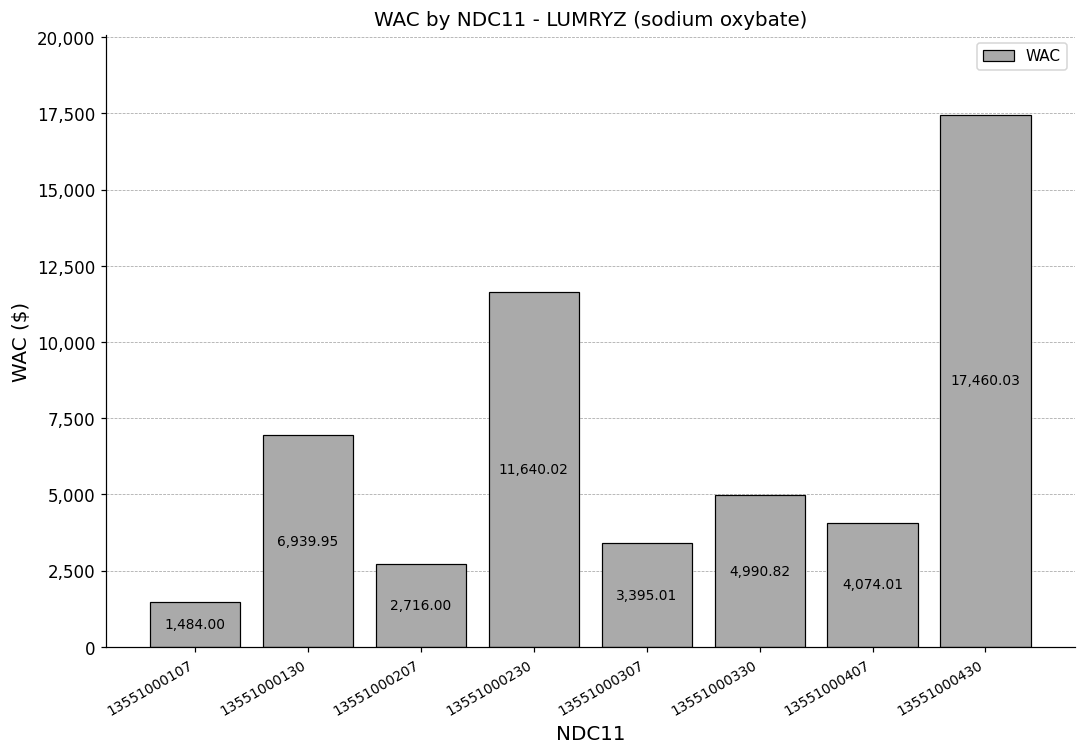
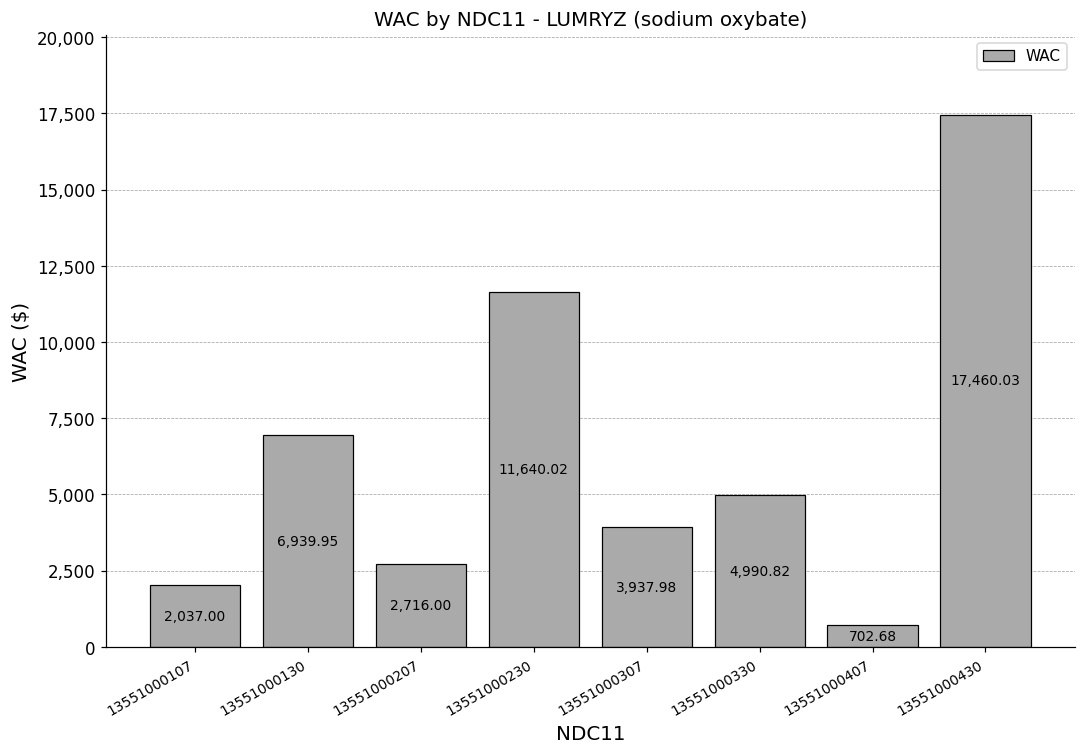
13551000107: 1,484.00 -> 2,037.00
13551000307: 3,395.01 -> 3,937.98
13551000407: 4,074.01 -> 702.68
